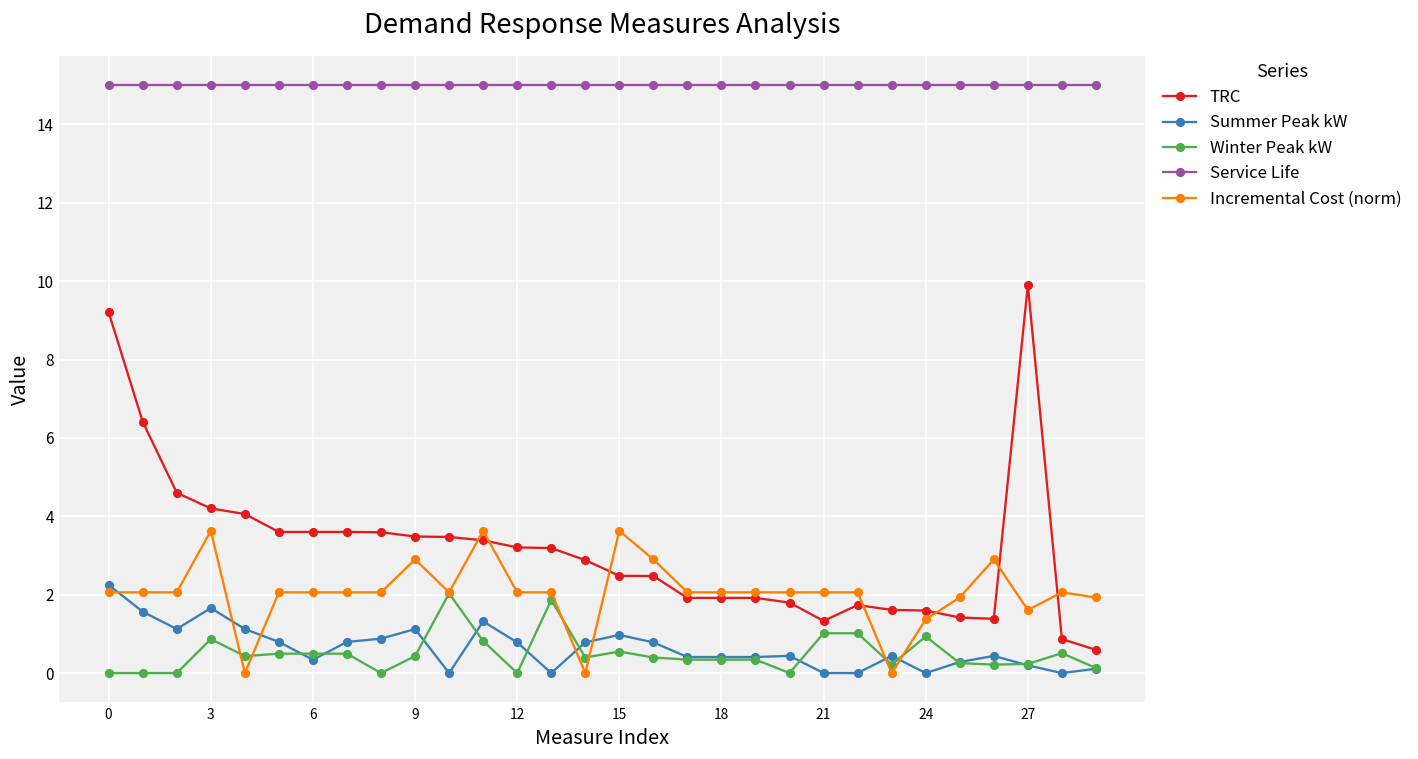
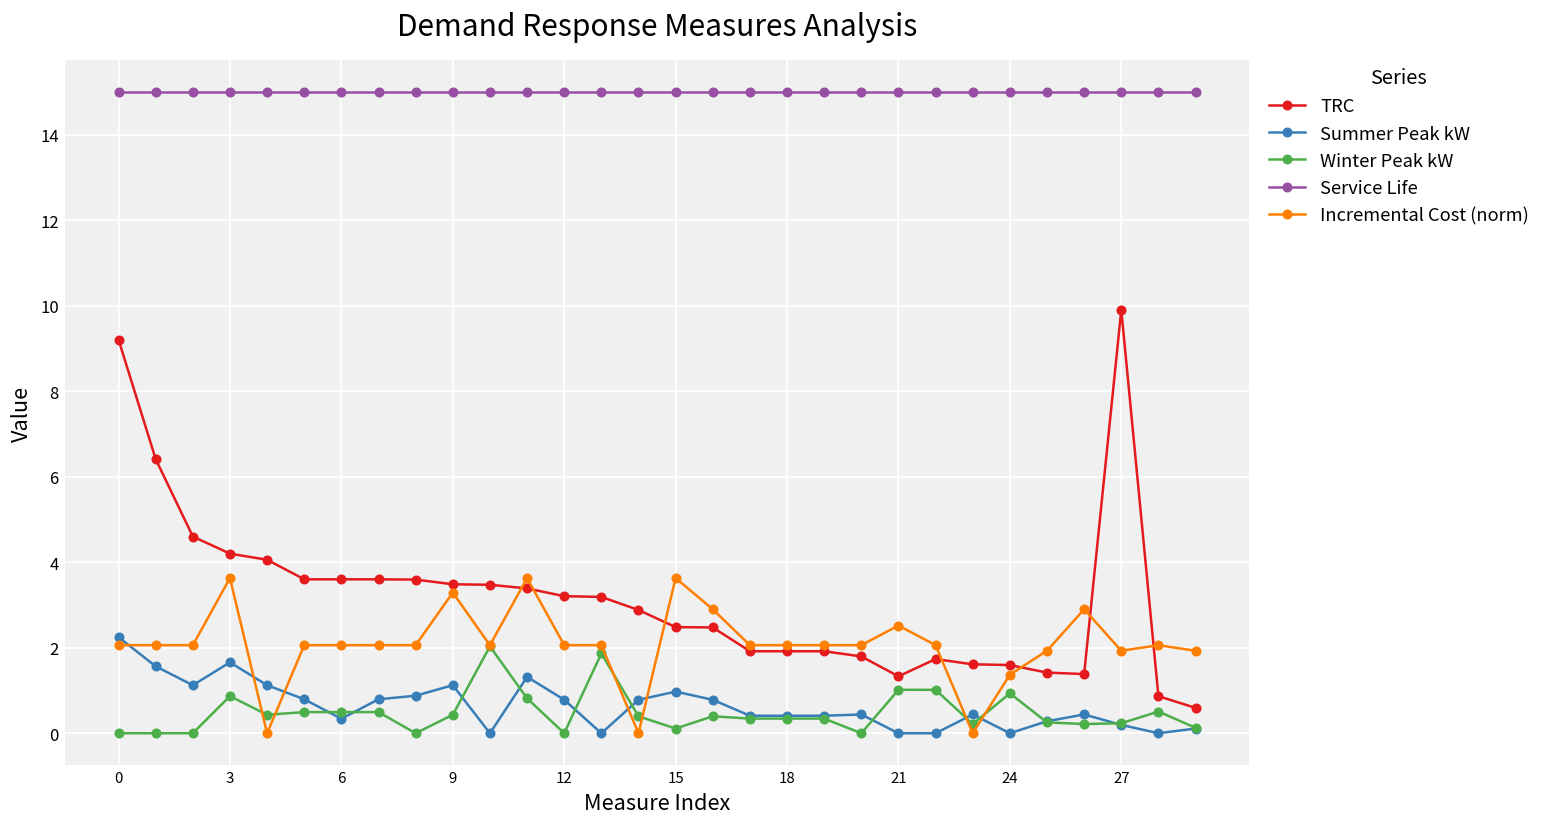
Incremental Cost (norm), 9: 2.9 -> 3.3
Winter Peak kW, 15: 0.5 -> 0.1
Incremental Cost (norm), 21: 2.1 -> 2.5
Incremental Cost (norm), 27: 1.6 -> 1.9
